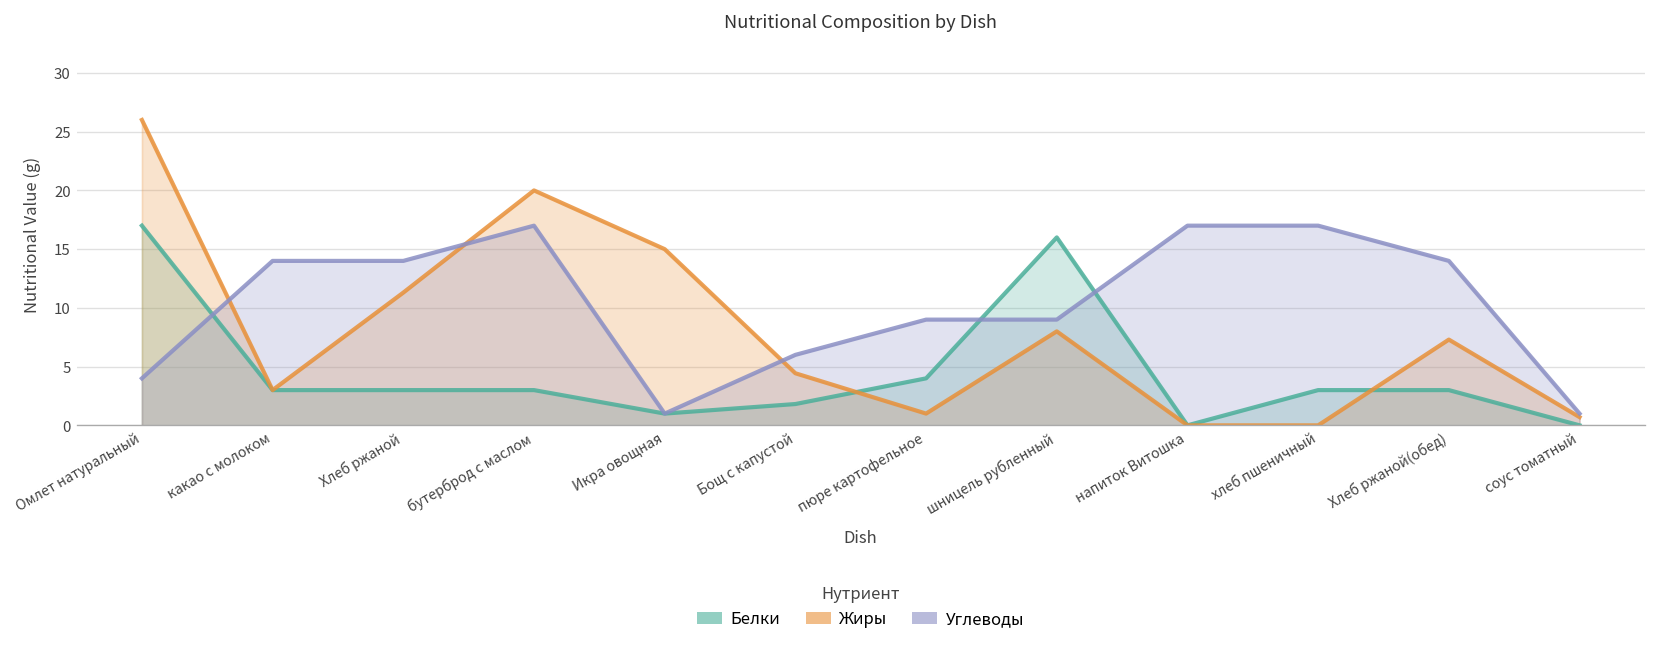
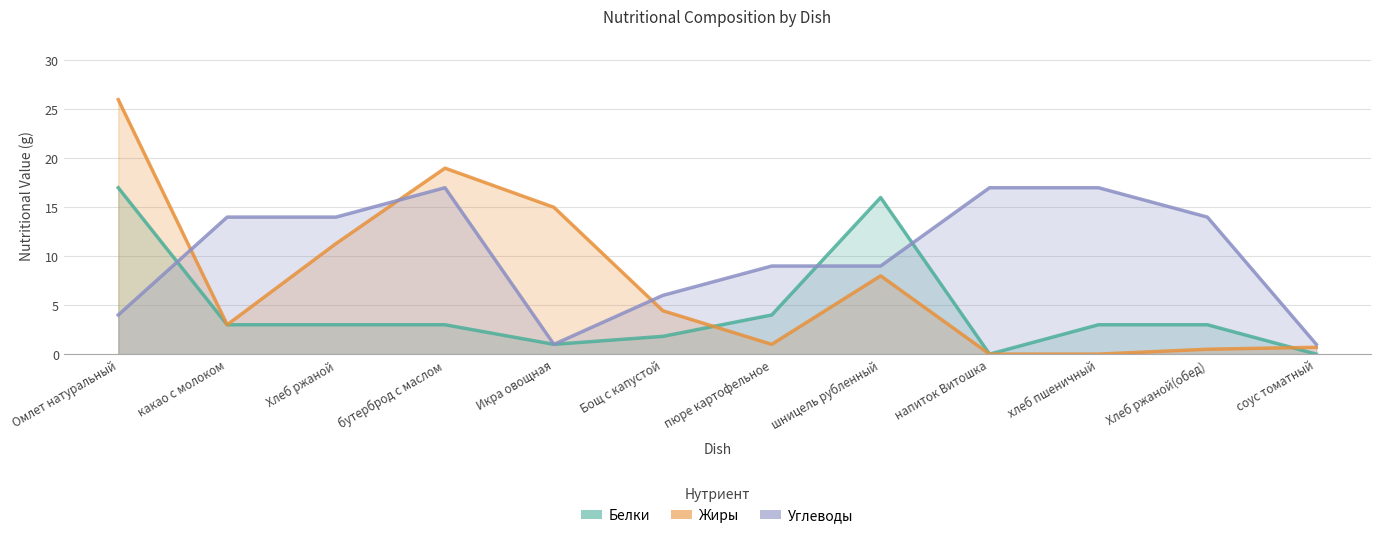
Жиры, бутерброд с маслом: 20 -> 19
Жиры, Хлеб ржаной(обед): 7 -> 1
